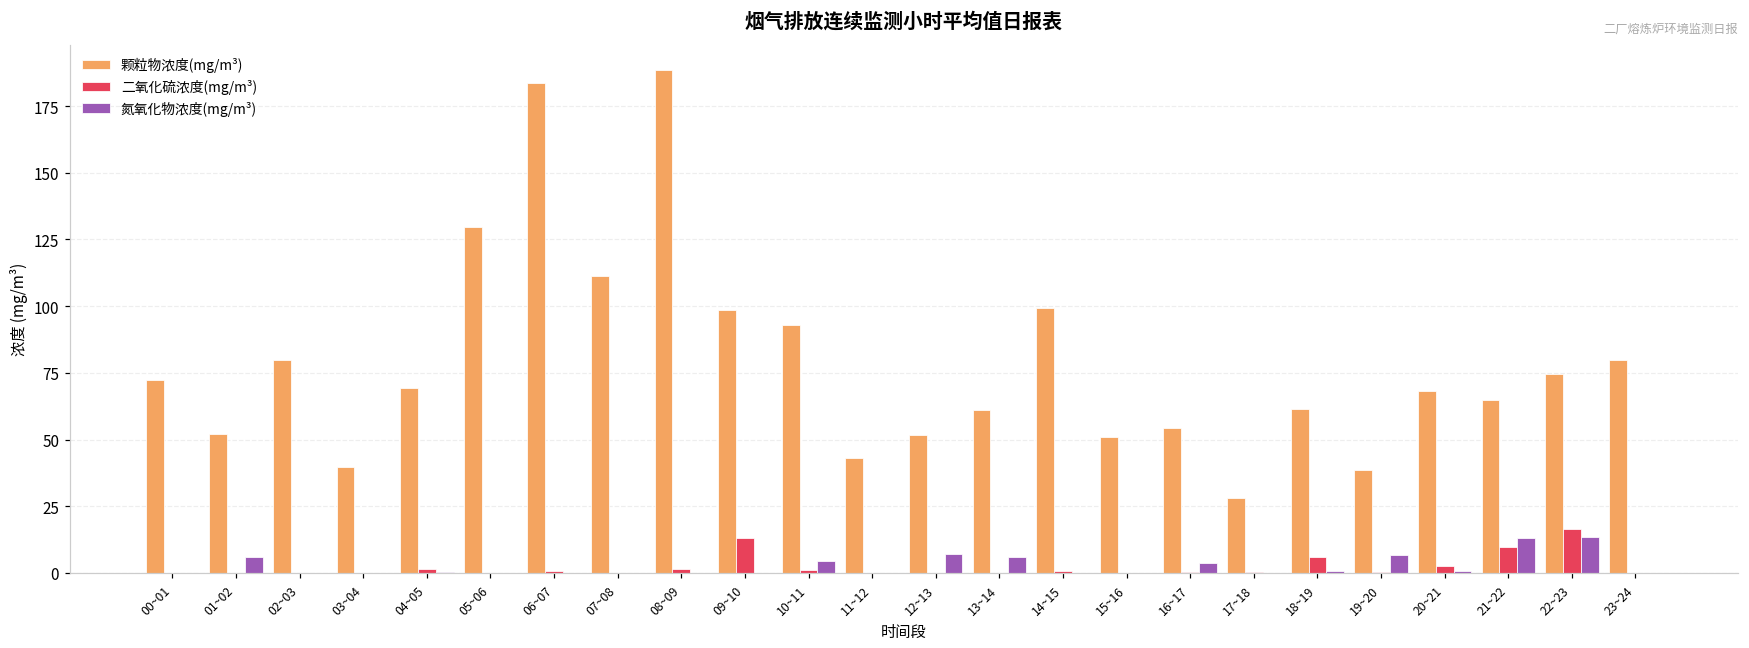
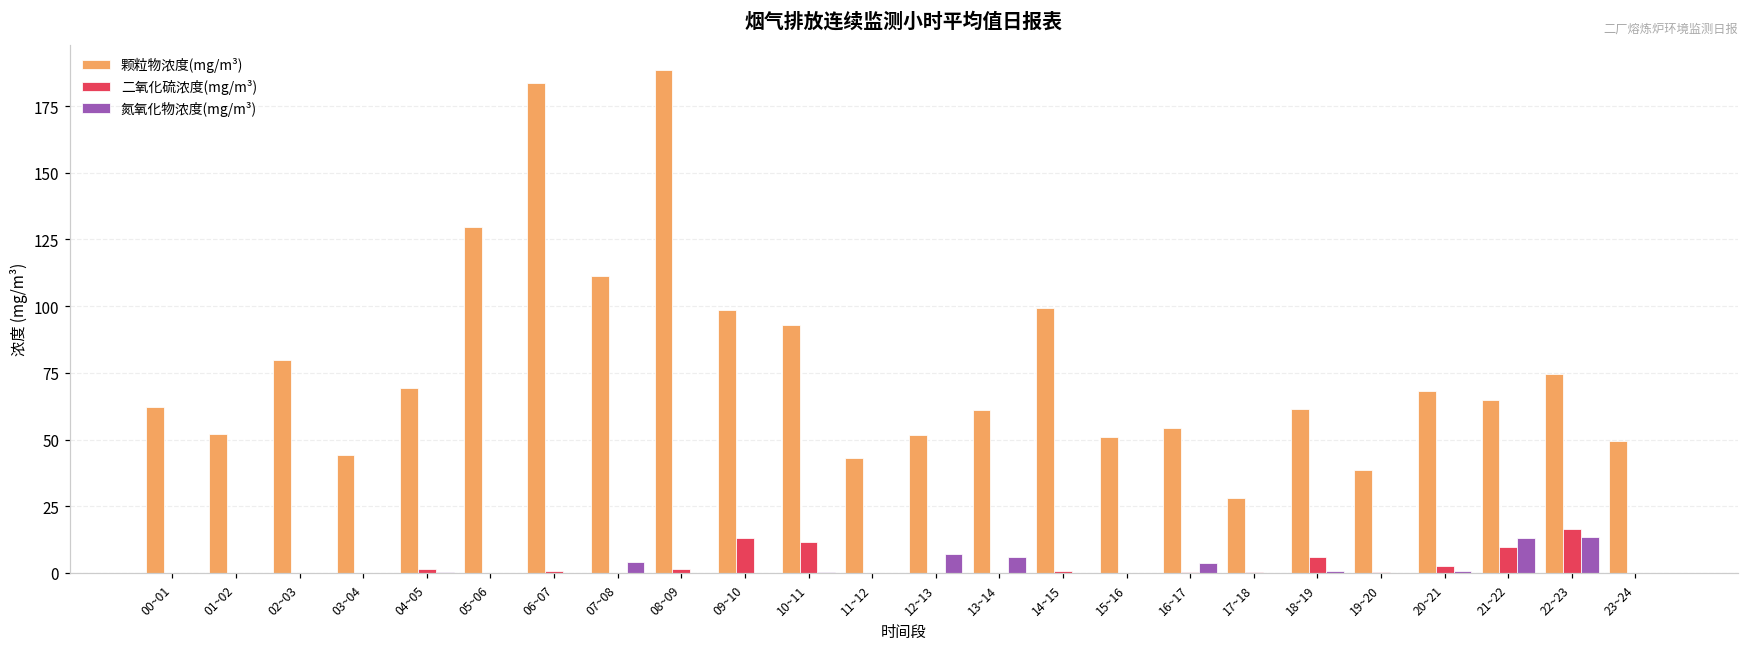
颗粒物浓度(mg/m³), 00~01: 72 -> 62
氮氧化物浓度(mg/m³), 01~02: 6 -> 0
颗粒物浓度(mg/m³), 03~04: 40 -> 44
氮氧化物浓度(mg/m³), 07~08: 0 -> 4
二氧化硫浓度(mg/m³), 10~11: 1 -> 11
氮氧化物浓度(mg/m³), 10~11: 5 -> 0
氮氧化物浓度(mg/m³), 19~20: 7 -> 0
颗粒物浓度(mg/m³), 23~24: 80 -> 49
